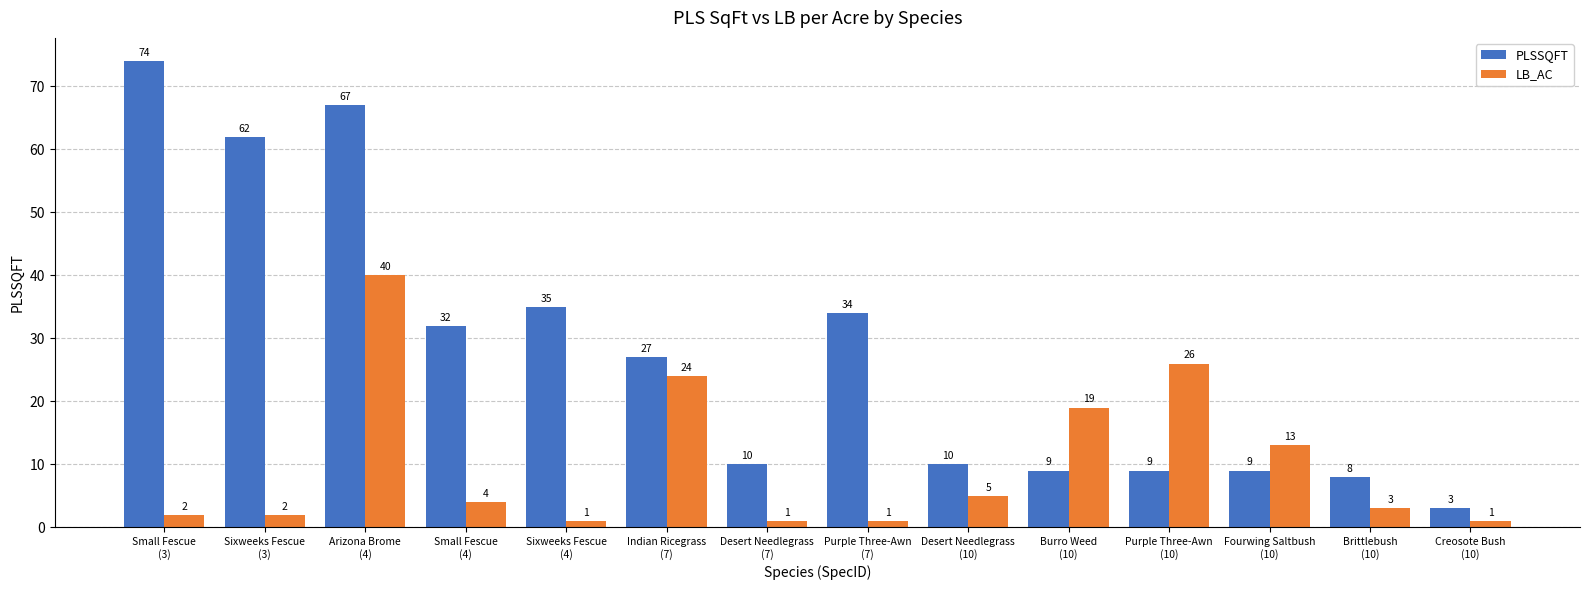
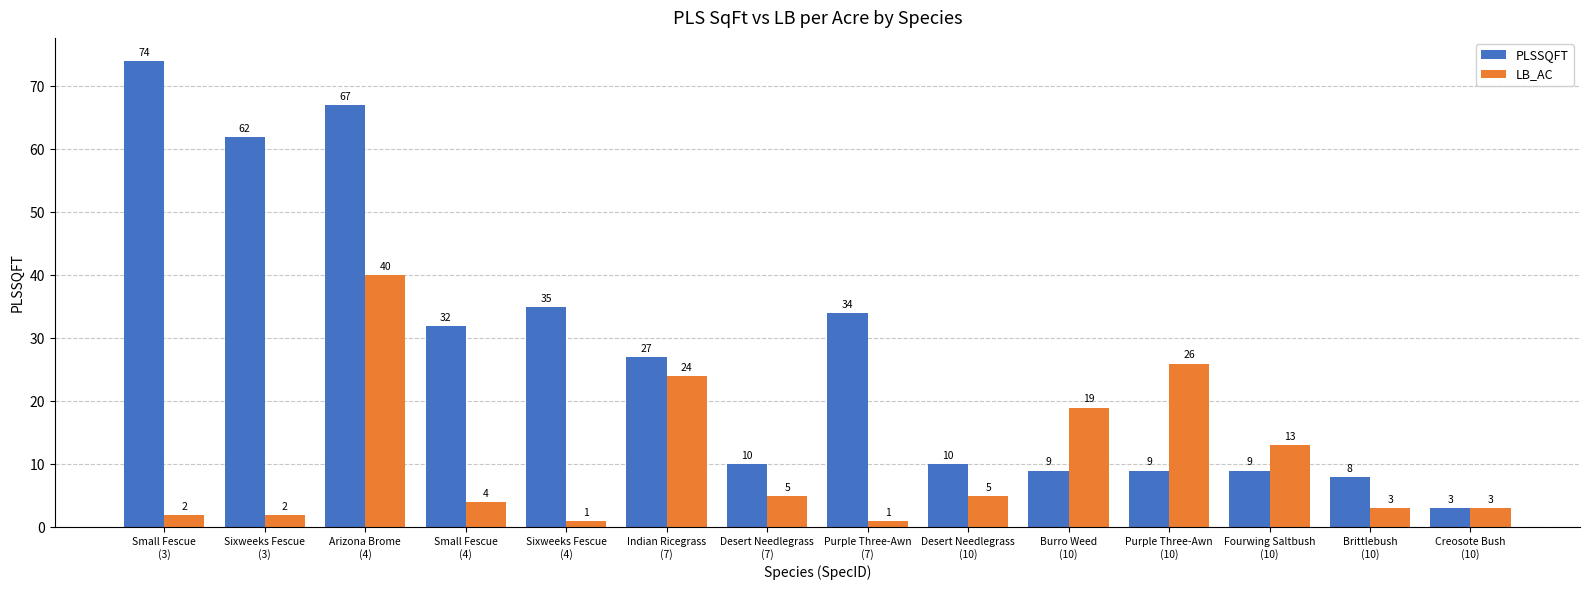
LB_AC, Desert Needlegrass (7): 1 -> 5
LB_AC, Creosote Bush (10): 1 -> 3
